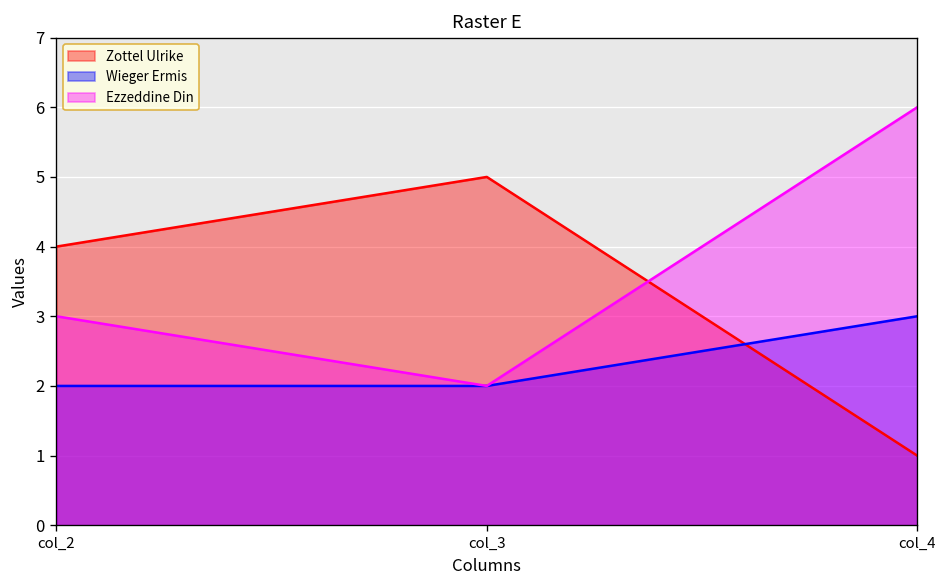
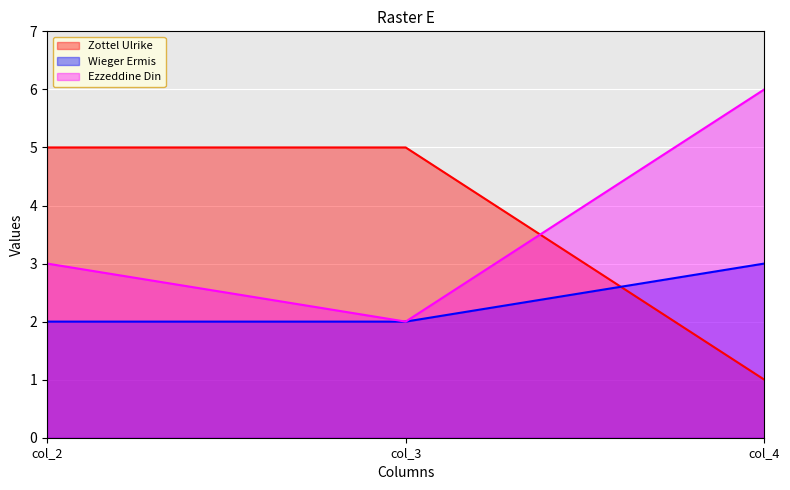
Zottel Ulrike, col_2: 4 -> 5
